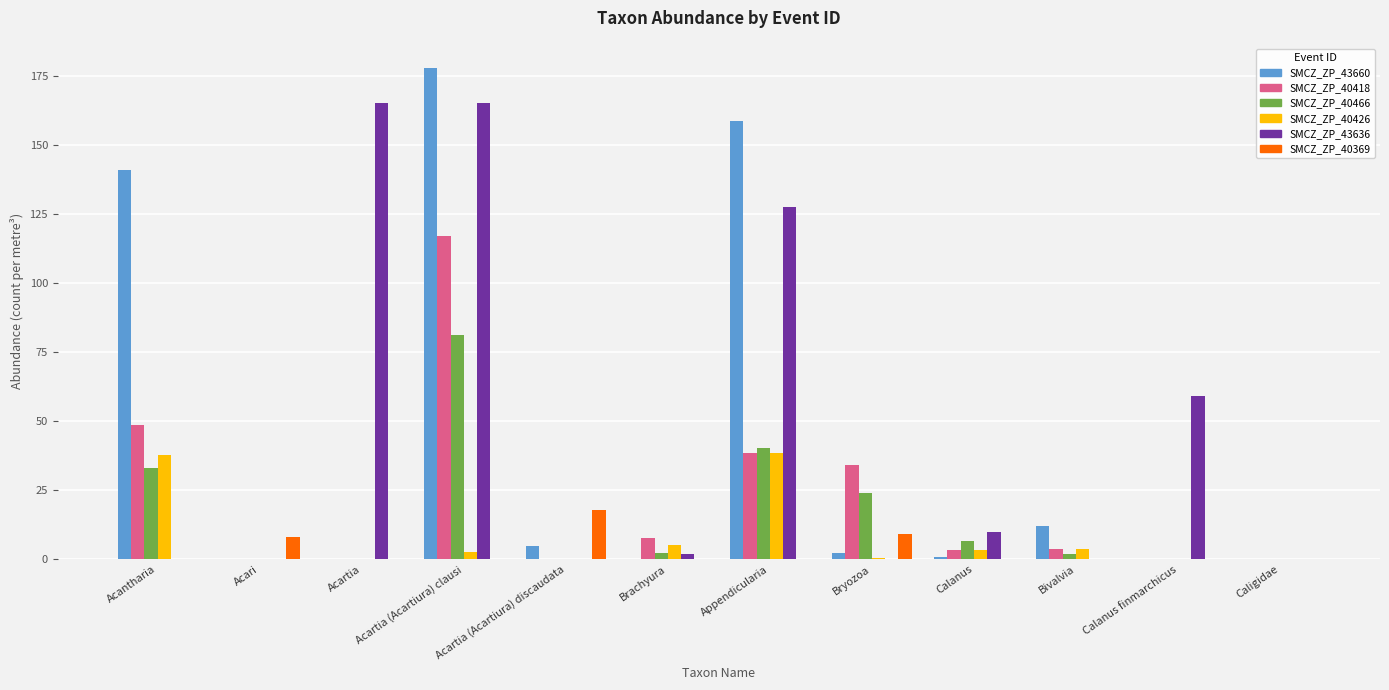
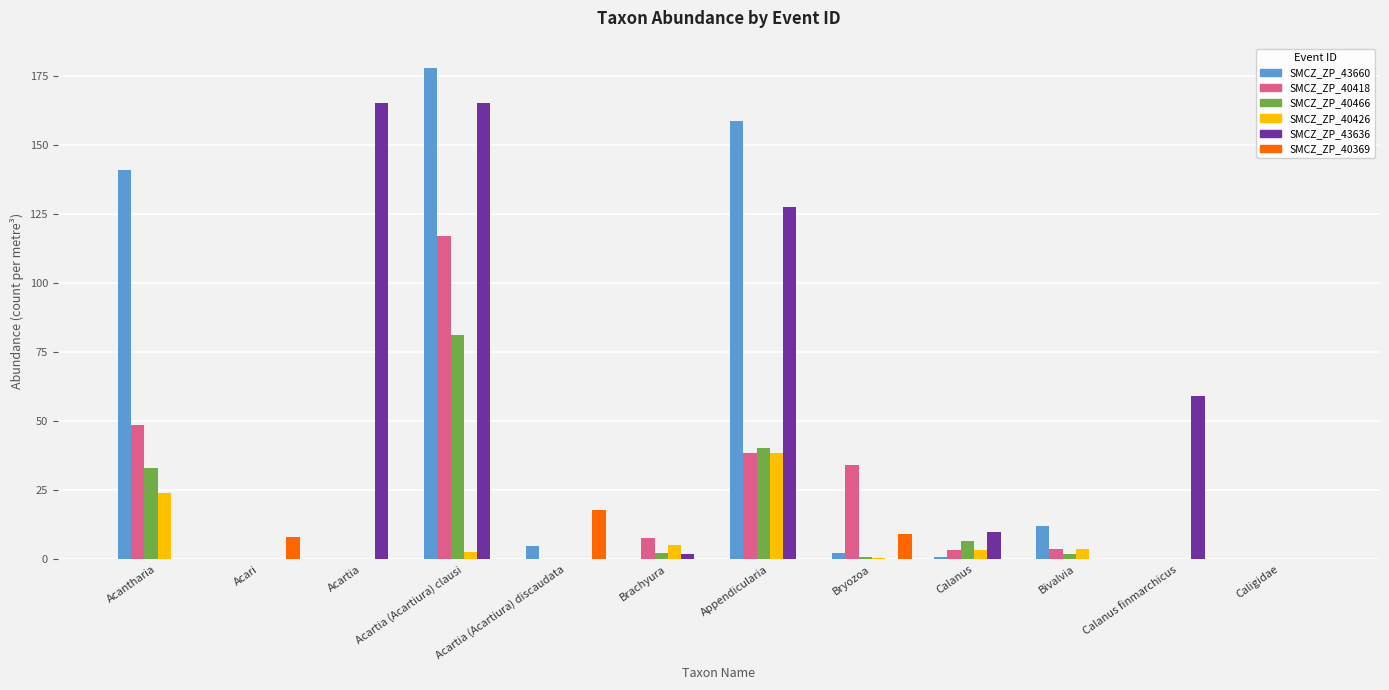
SMCZ_ZP_40426, Acantharia: 38 -> 24
SMCZ_ZP_40466, Bryozoa: 24 -> 1
